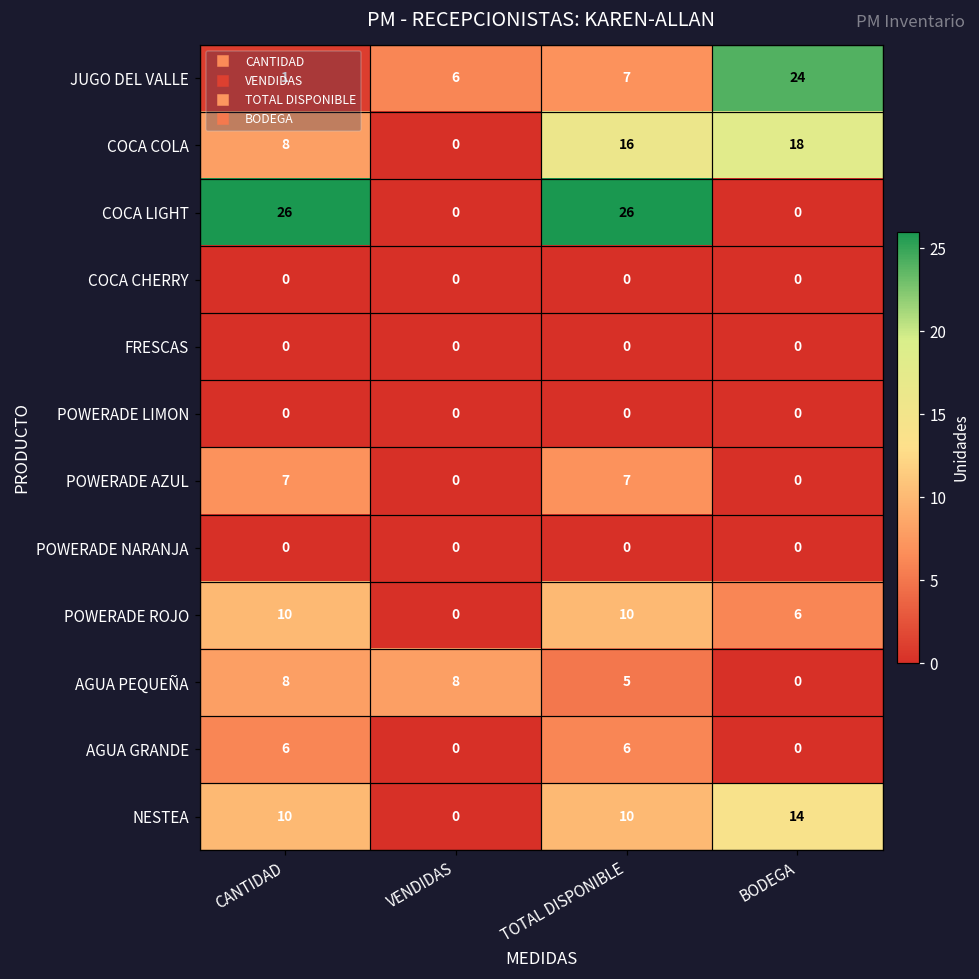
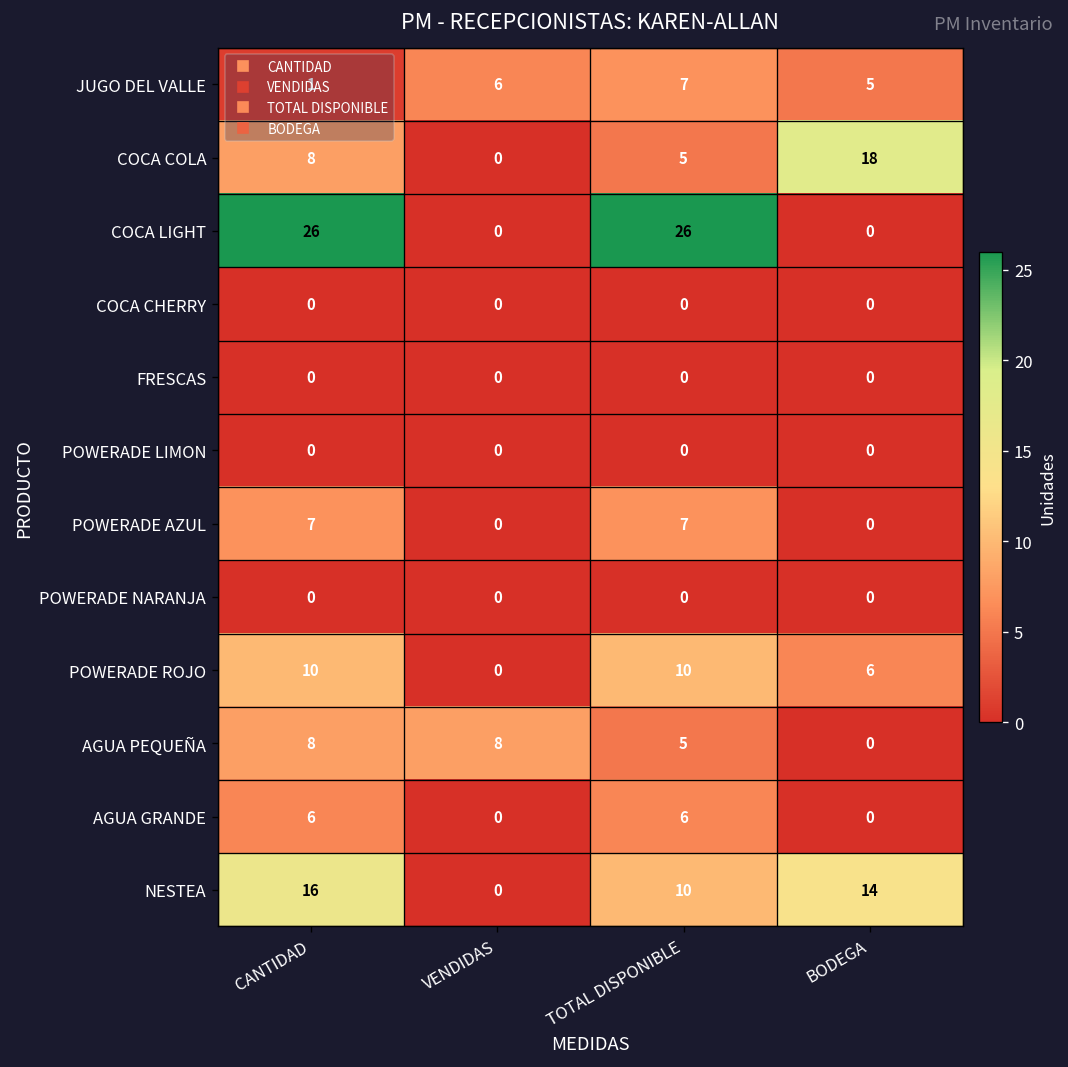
JUGO DEL VALLE, BODEGA: 24 -> 5
COCA COLA, TOTAL DISPONIBLE: 16 -> 5
NESTEA, CANTIDAD: 10 -> 16
